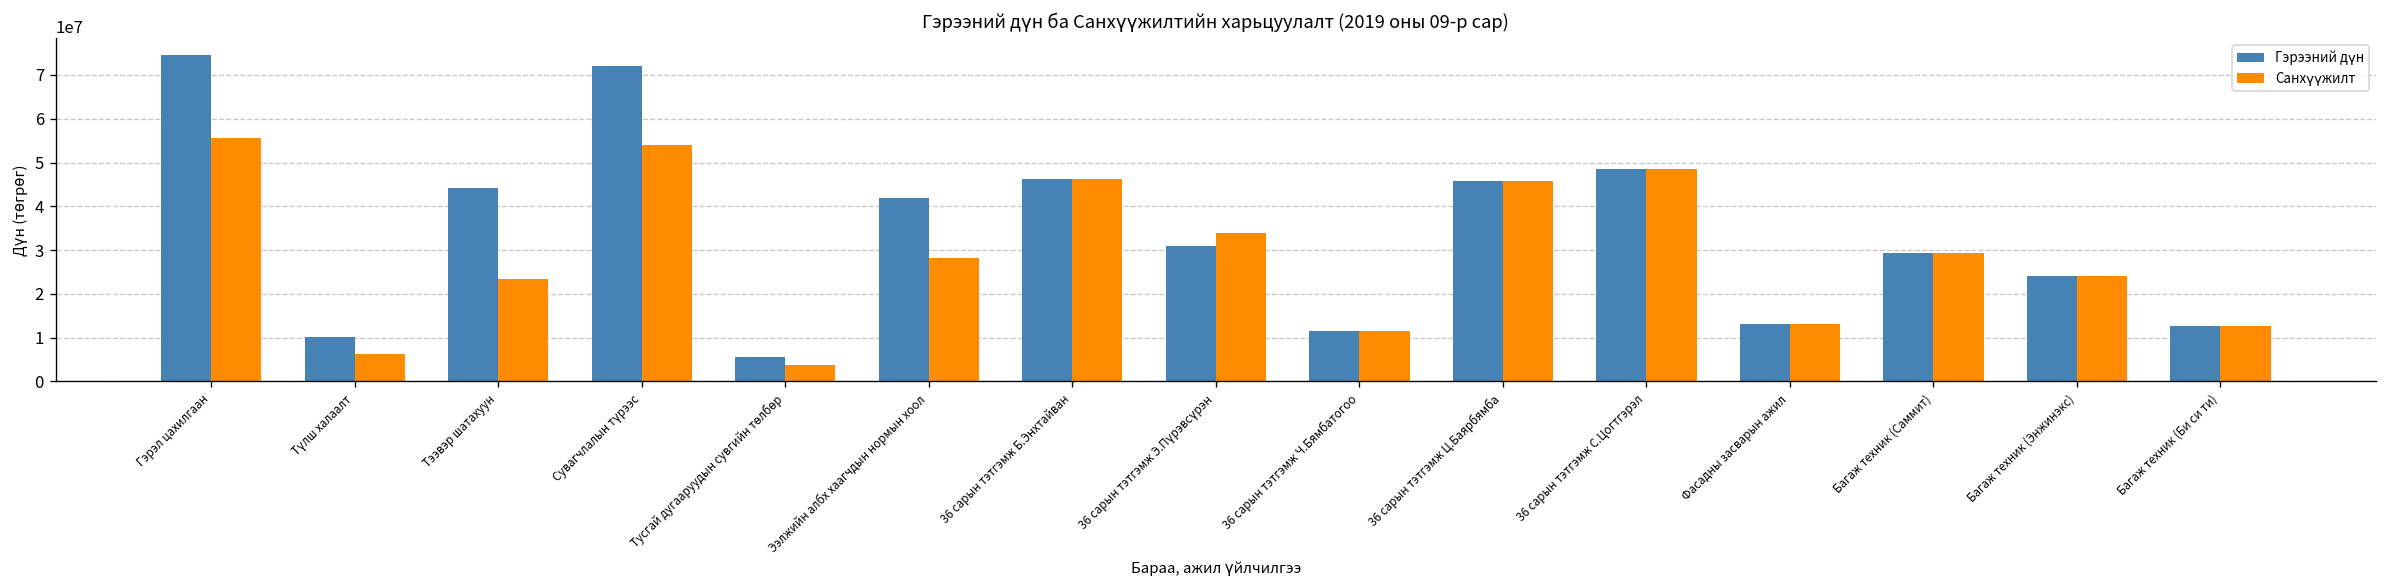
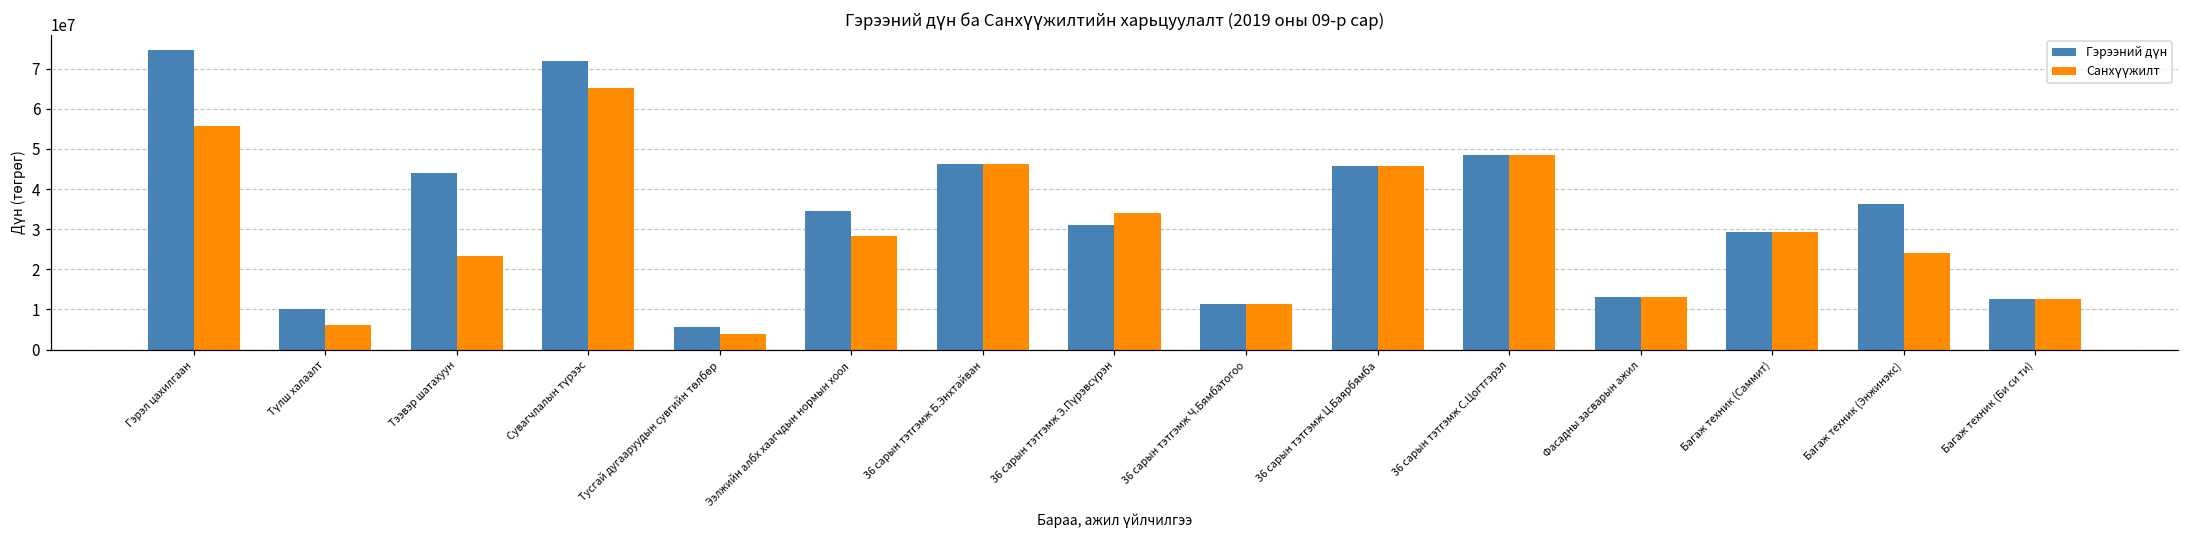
Санхүүжилт, Сувагчлалын түрээс: 54000000 -> 65000000
Гэрээний дүн, Ээлжийн албх хаагчдын нормын хоол: 42000000 -> 35000000
Гэрээний дүн, Багаж техник (Энжинэкс): 24000000 -> 36000000
